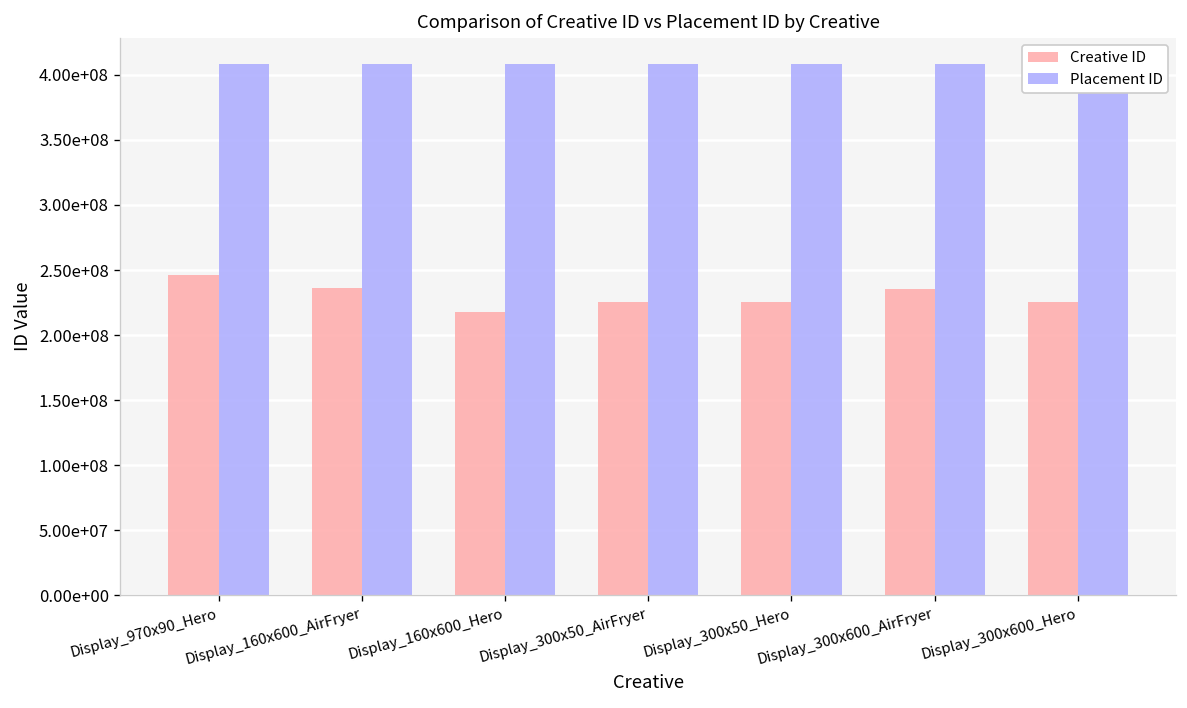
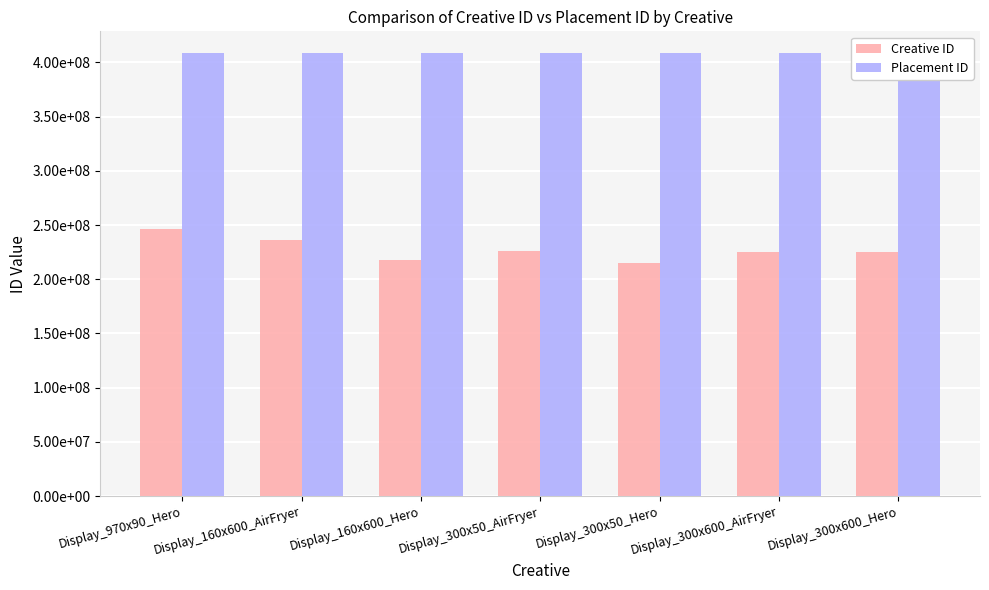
Creative ID, Display_300x50_Hero: 225000000 -> 215000000
Creative ID, Display_300x600_AirFryer: 235000000 -> 225000000
